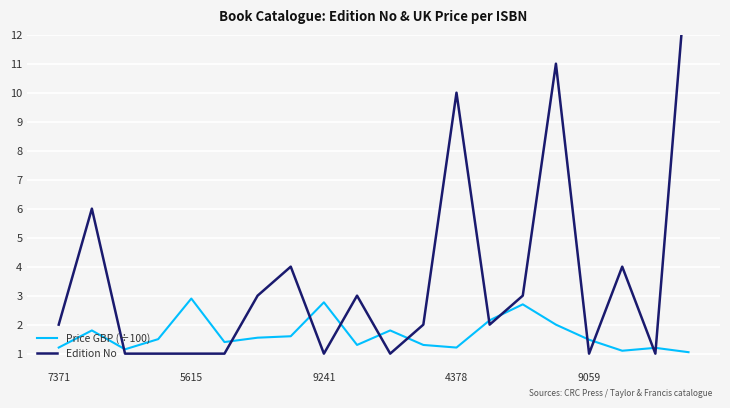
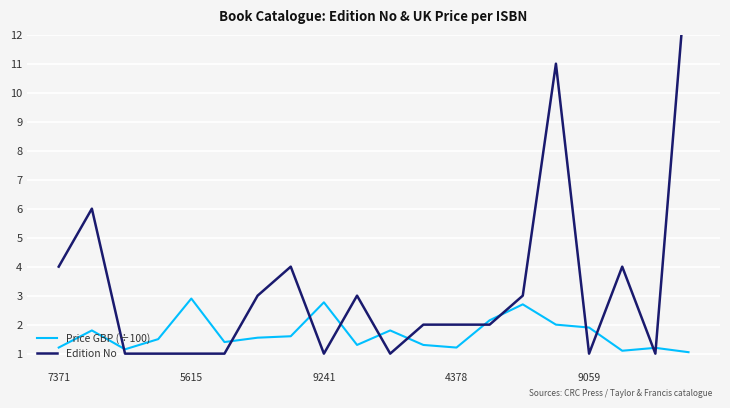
Edition No, 7371: 2 -> 4
Edition No, 4378: 10 -> 2
Price GBP (÷100), 9059: 1.5 -> 1.9
